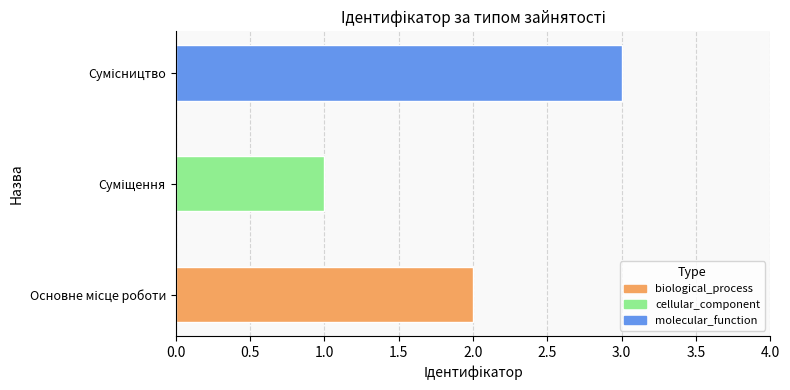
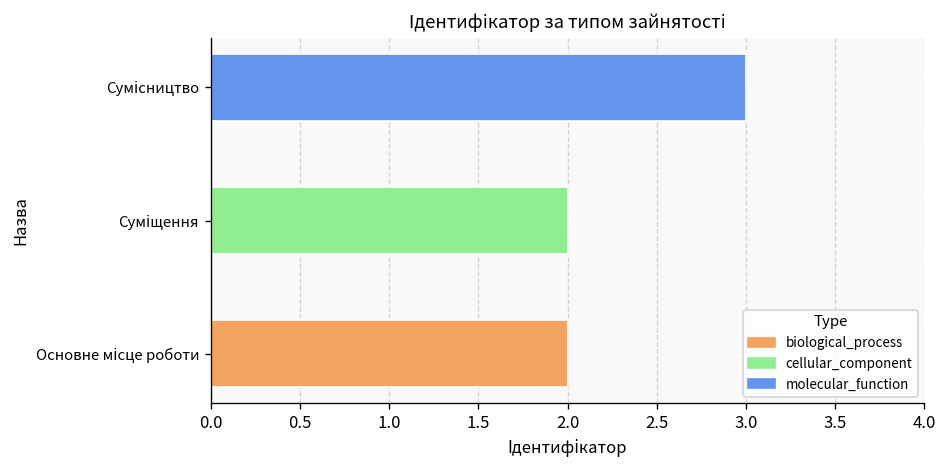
Суміщення: 1 -> 2
